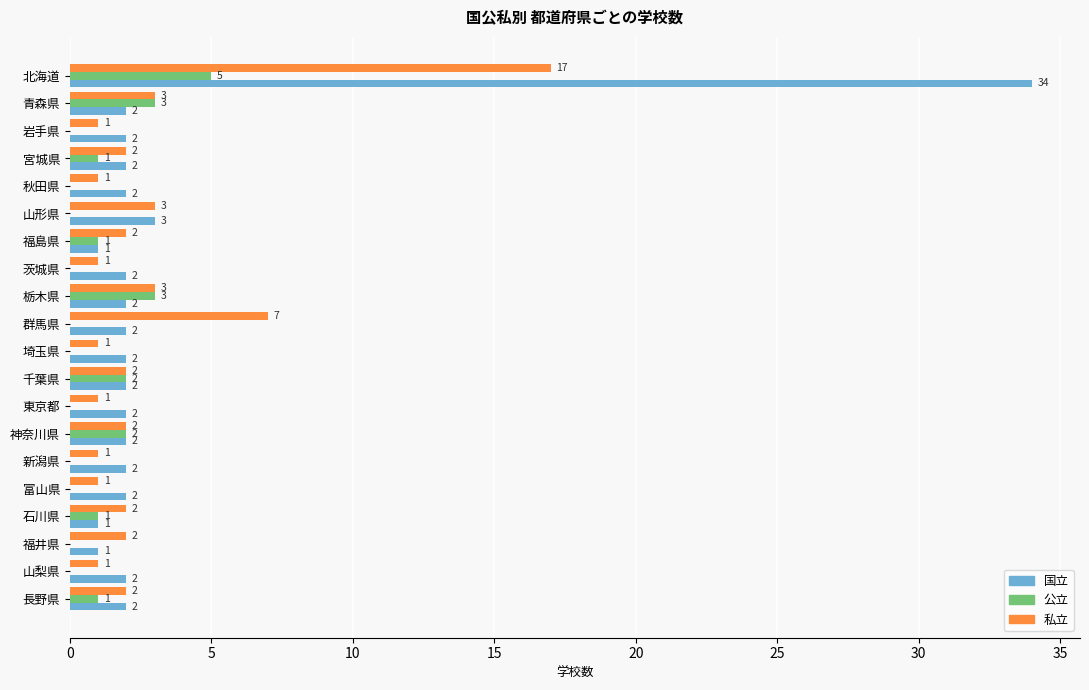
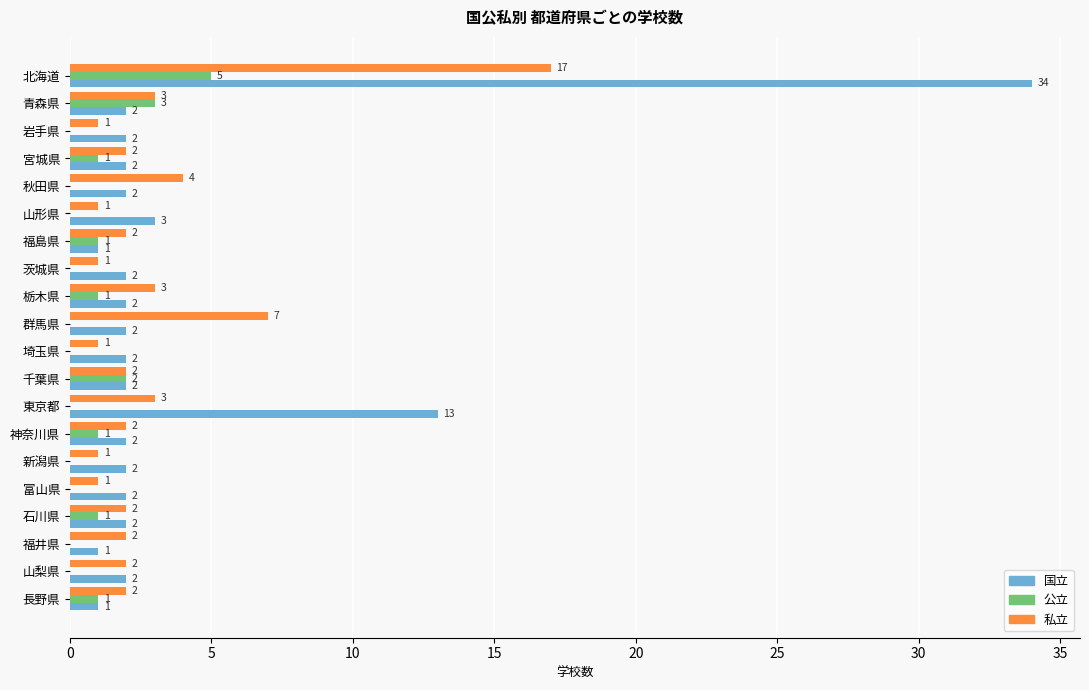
私立, 秋田県: 1 -> 4
私立, 山形県: 3 -> 1
公立, 栃木県: 3 -> 1
私立, 東京都: 1 -> 3
国立, 東京都: 2 -> 13
公立, 神奈川県: 2 -> 1
国立, 石川県: 1 -> 2
私立, 山梨県: 1 -> 2
国立, 長野県: 2 -> 1
